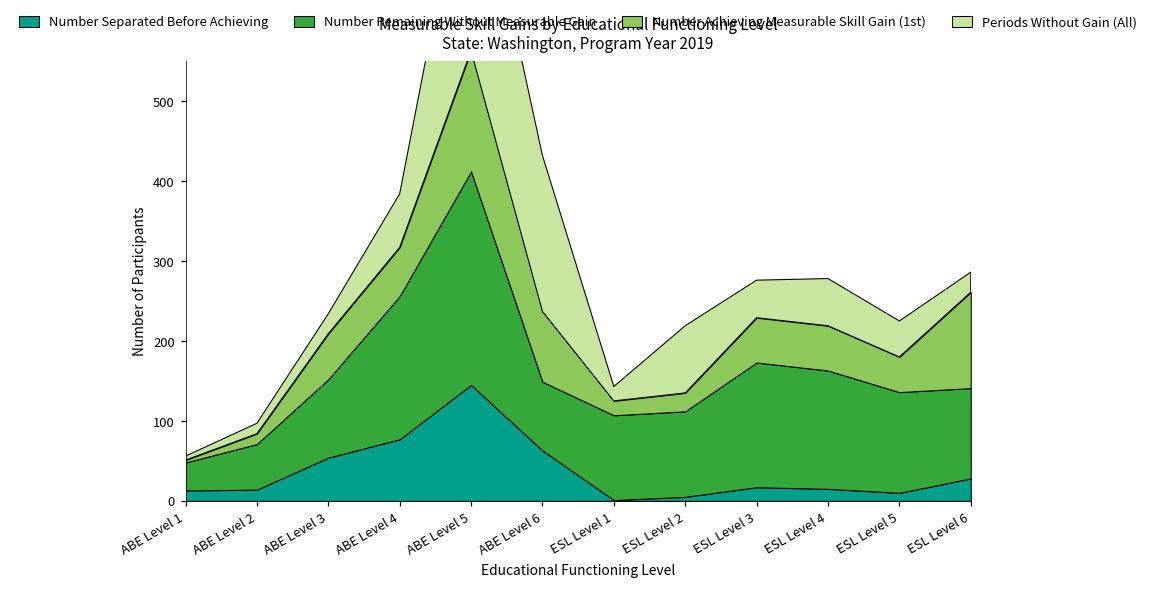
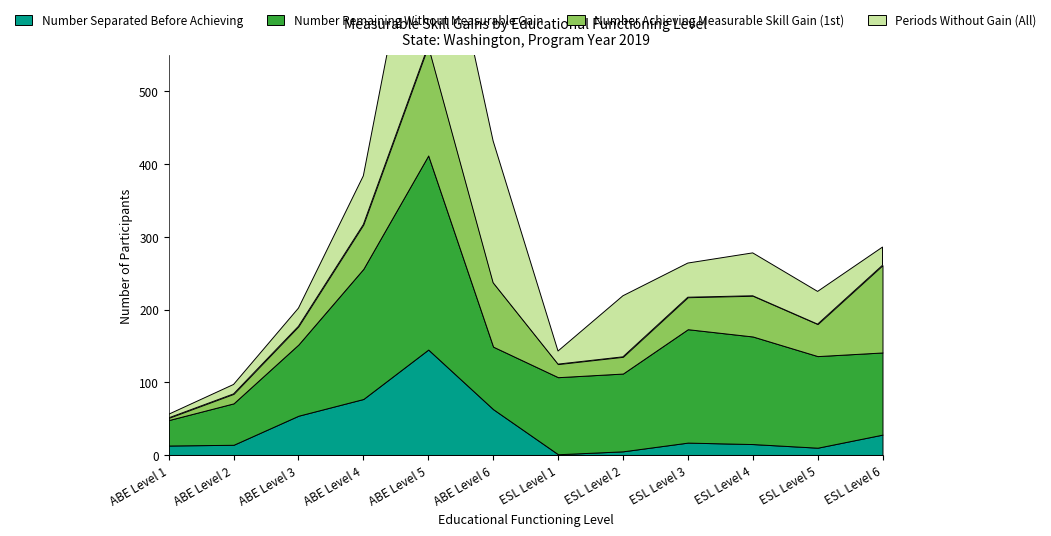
Number Achieving Measurable Skill Gain (1st), ABE Level 3: 60 -> 30
Number Achieving Measurable Skill Gain (1st), ESL Level 3: 60 -> 40
